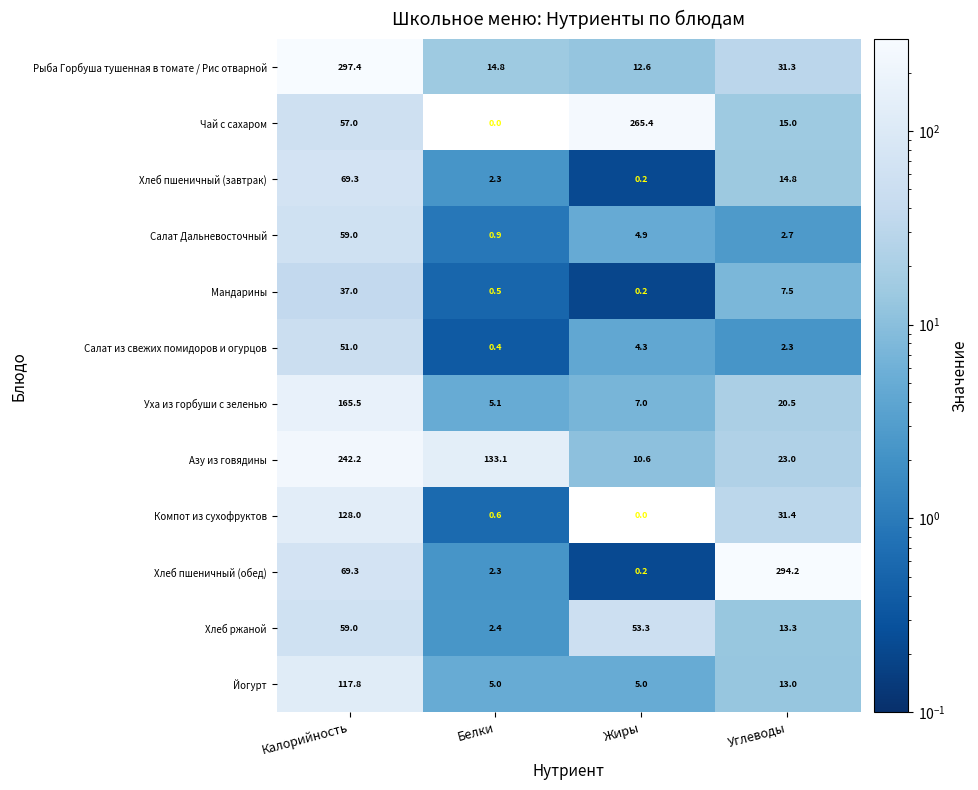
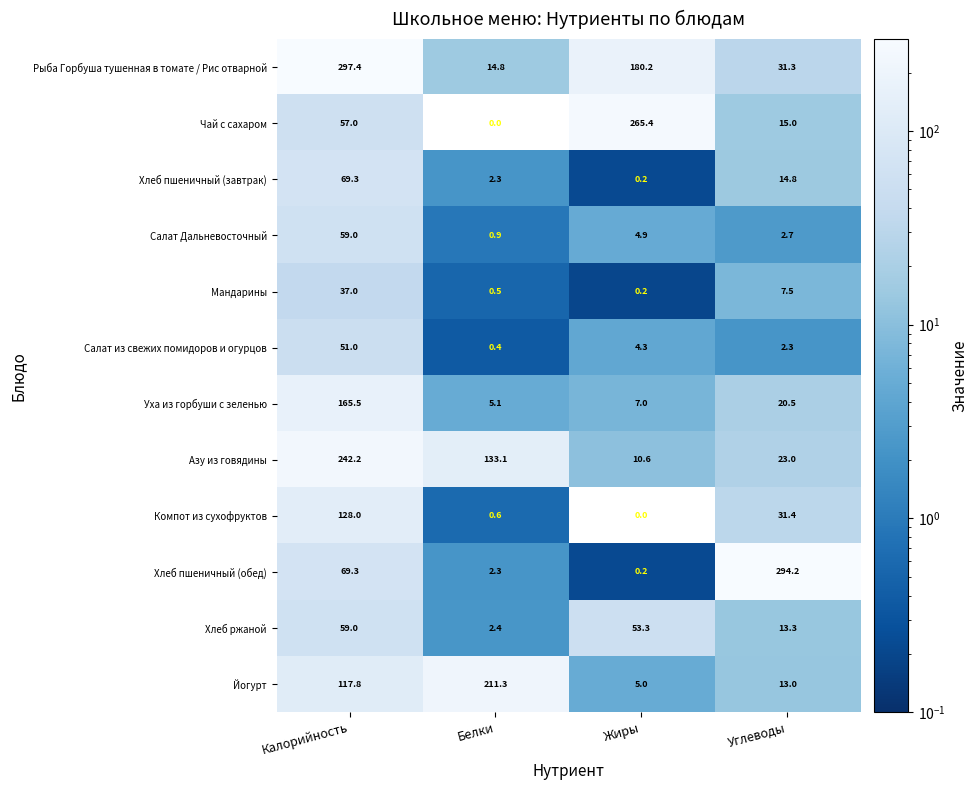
Рыба Горбуша тушенная в томате / Рис отварной, Жиры: 12.6 -> 180.2
Йогурт, Белки: 5.0 -> 211.3
